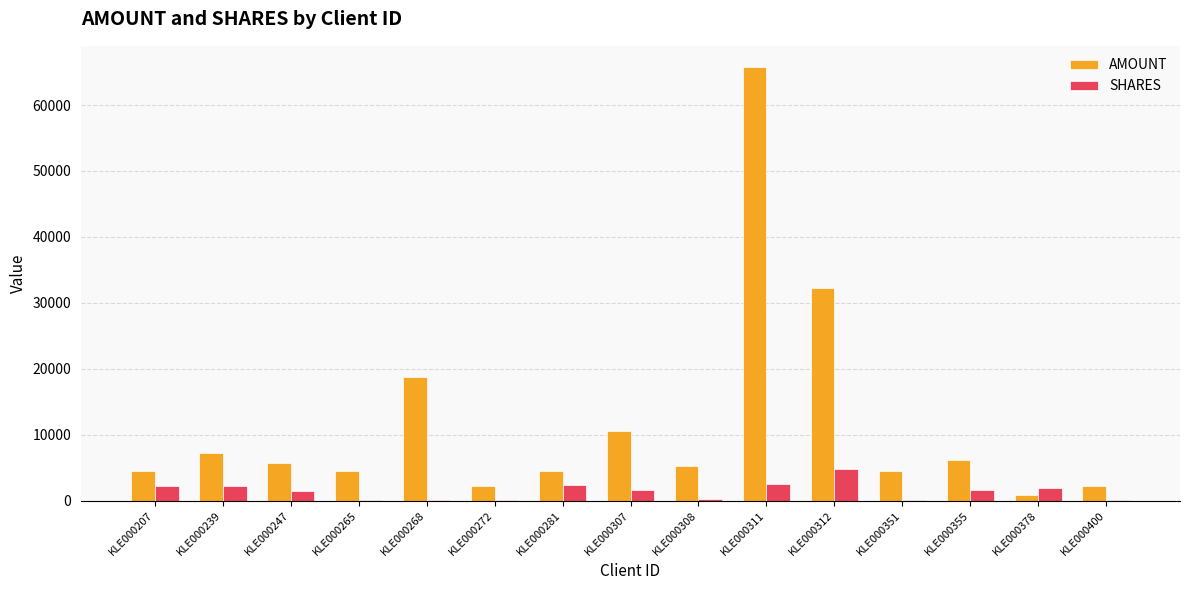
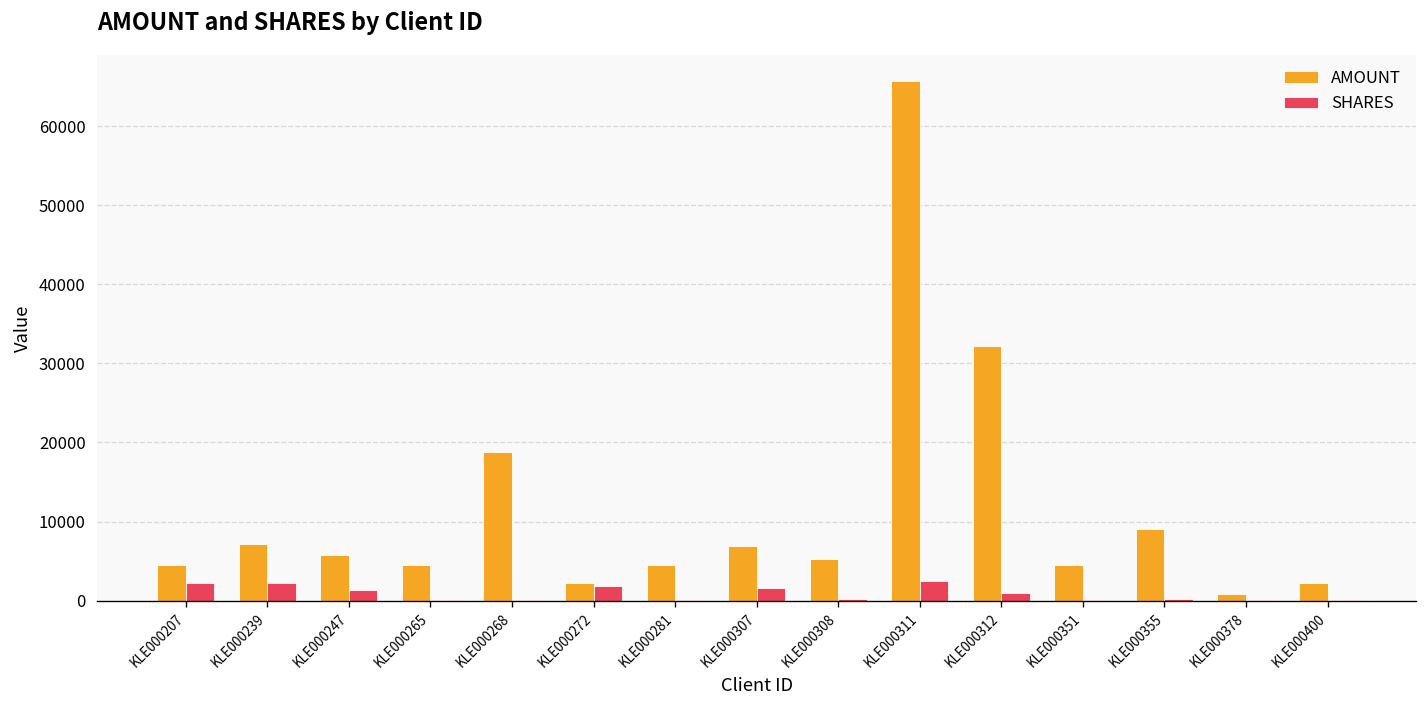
SHARES, KLE000272: 0 -> 2000
SHARES, KLE000281: 2000 -> 0
AMOUNT, KLE000307: 11000 -> 7000
SHARES, KLE000312: 5000 -> 1000
AMOUNT, KLE000355: 6000 -> 9000
SHARES, KLE000355: 2000 -> 0
SHARES, KLE000378: 2000 -> 0
